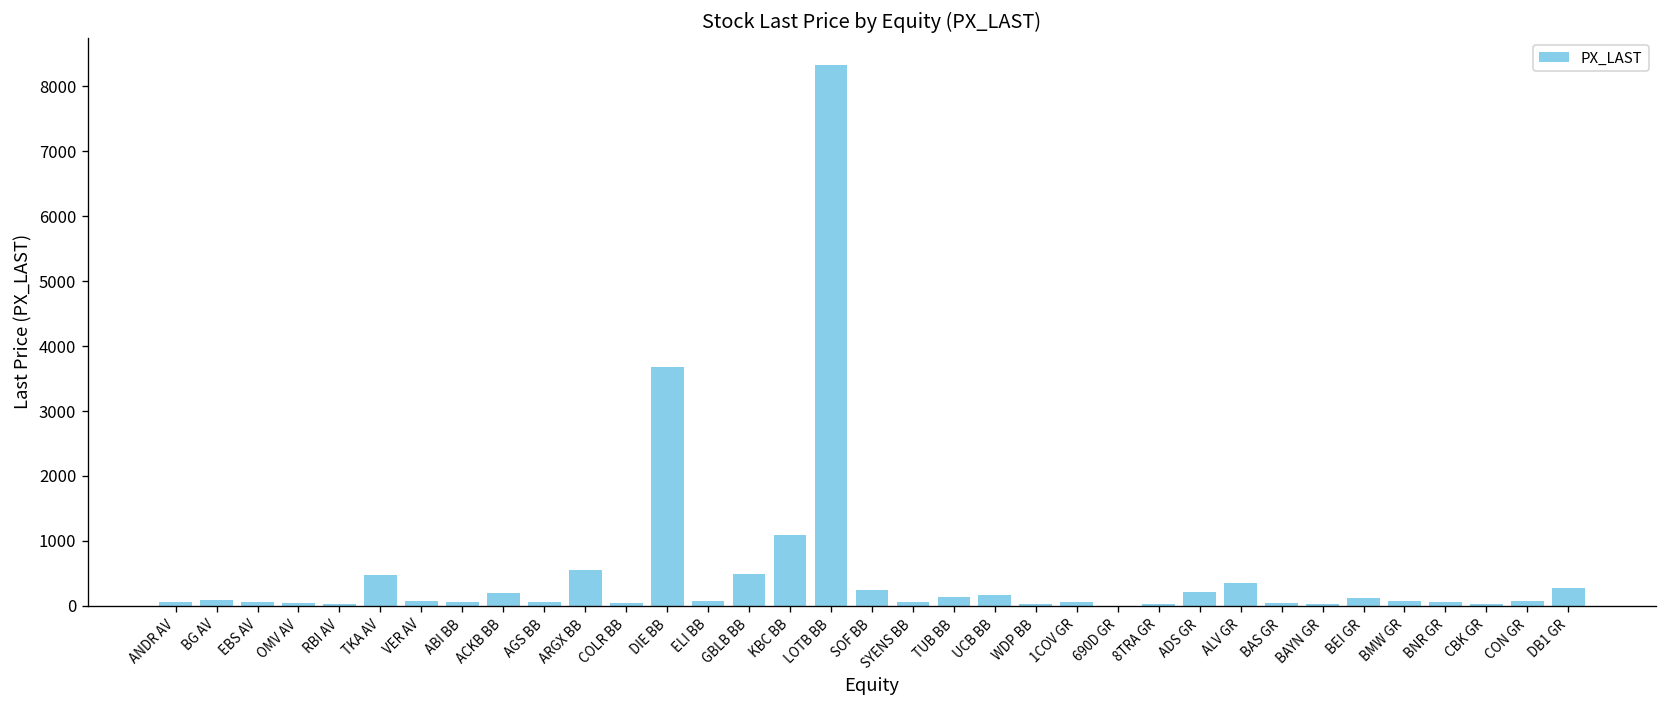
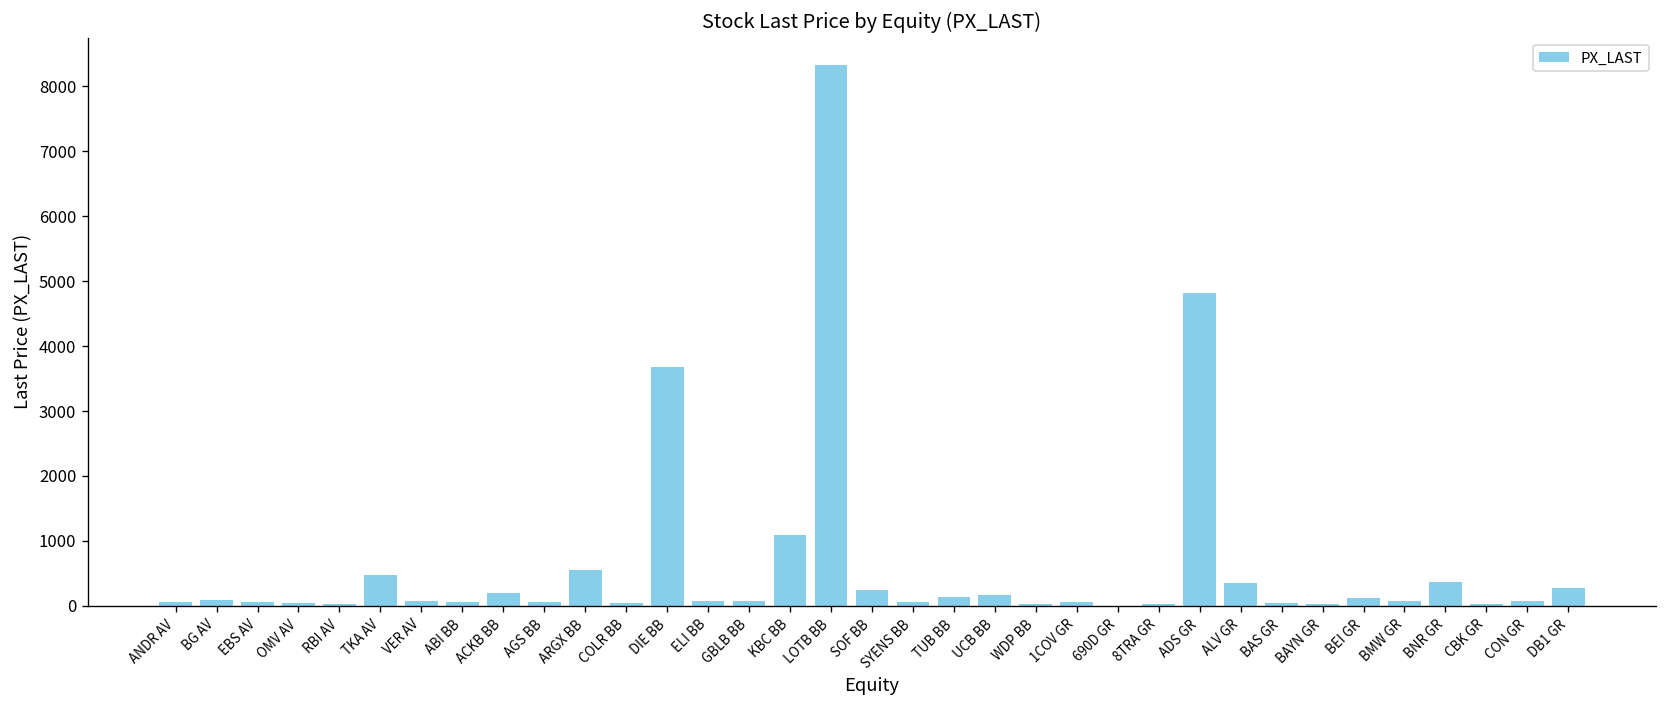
GBLB BB: 500 -> 100
ADS GR: 200 -> 4800
BNR GR: 100 -> 400
